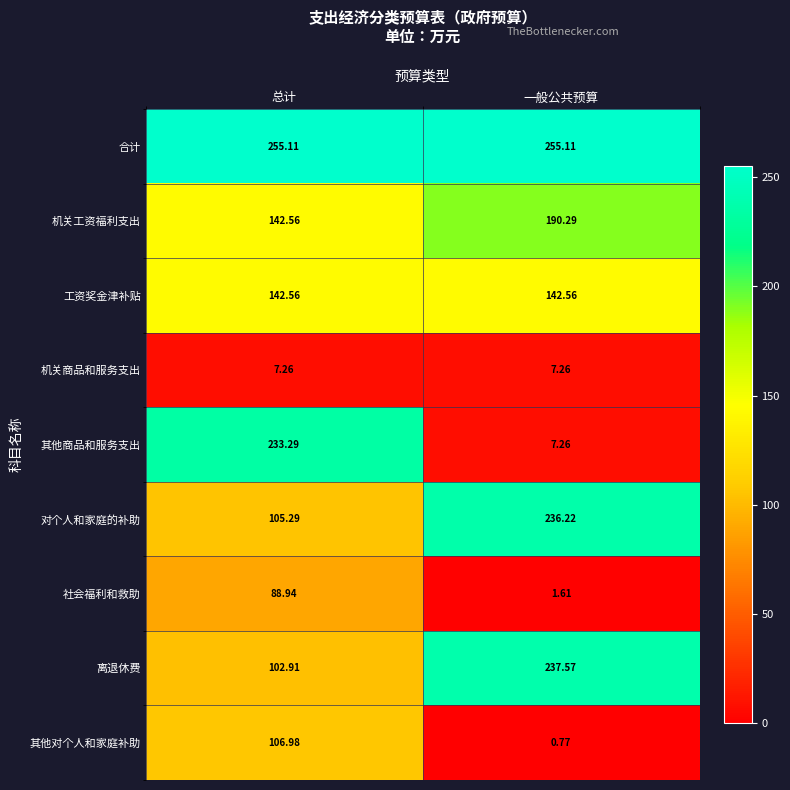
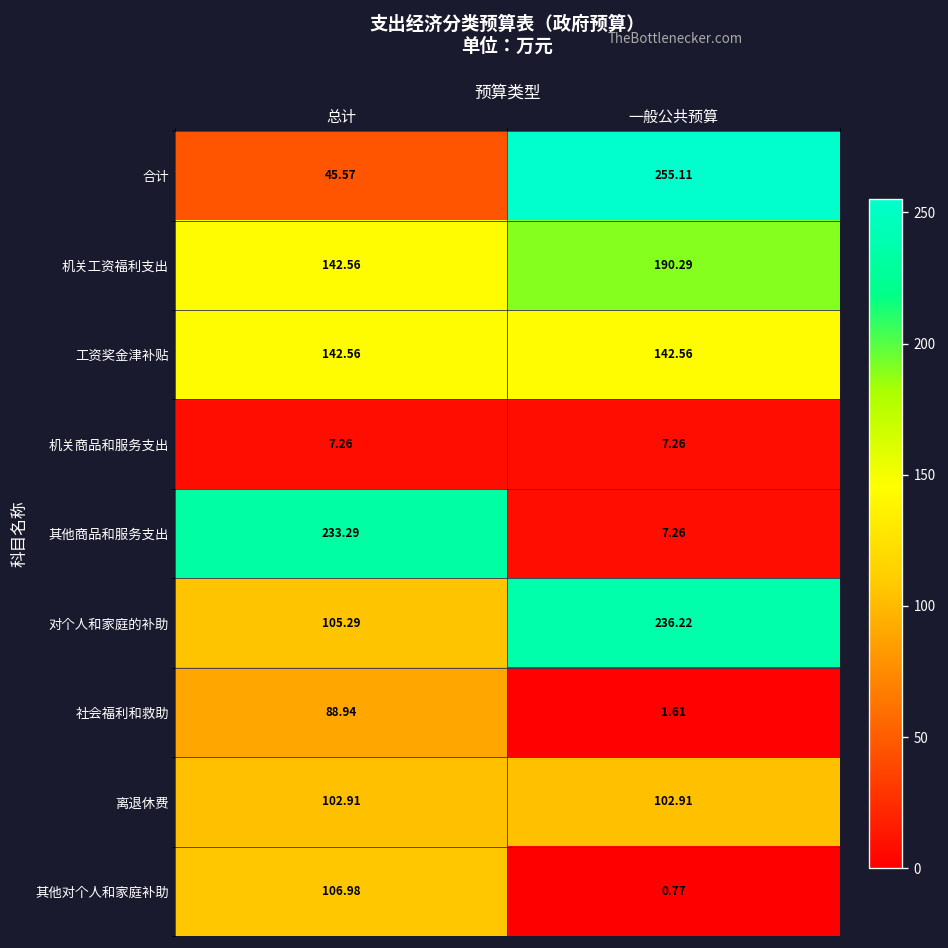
合计, 总计: 255.11 -> 45.57
离退休费, 一般公共预算: 237.57 -> 102.91
